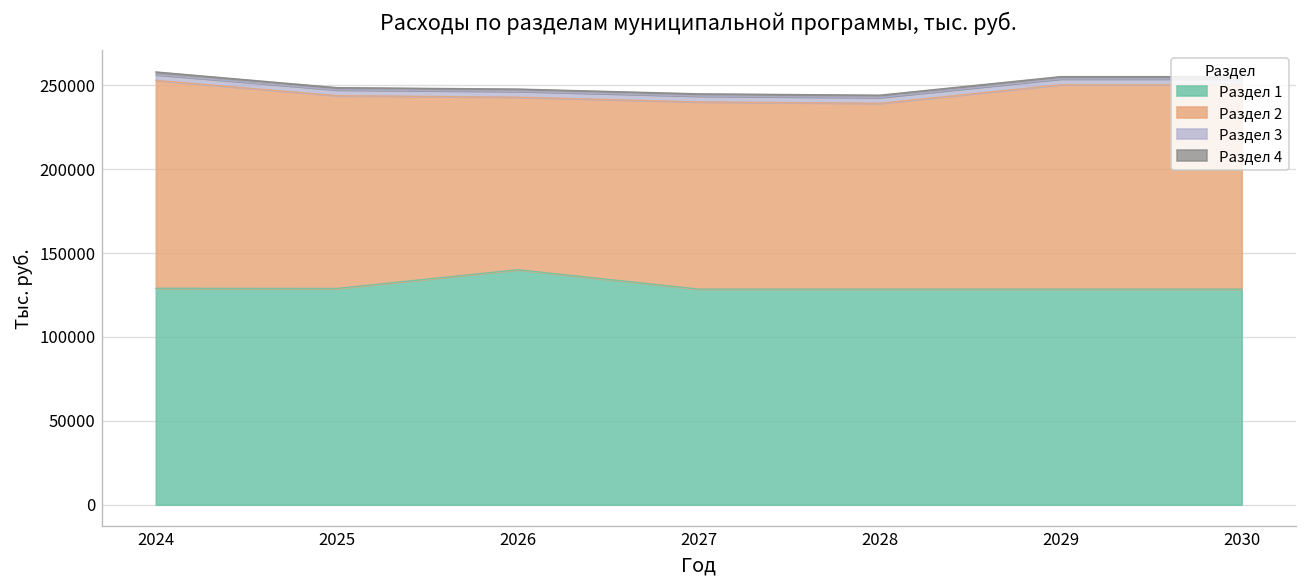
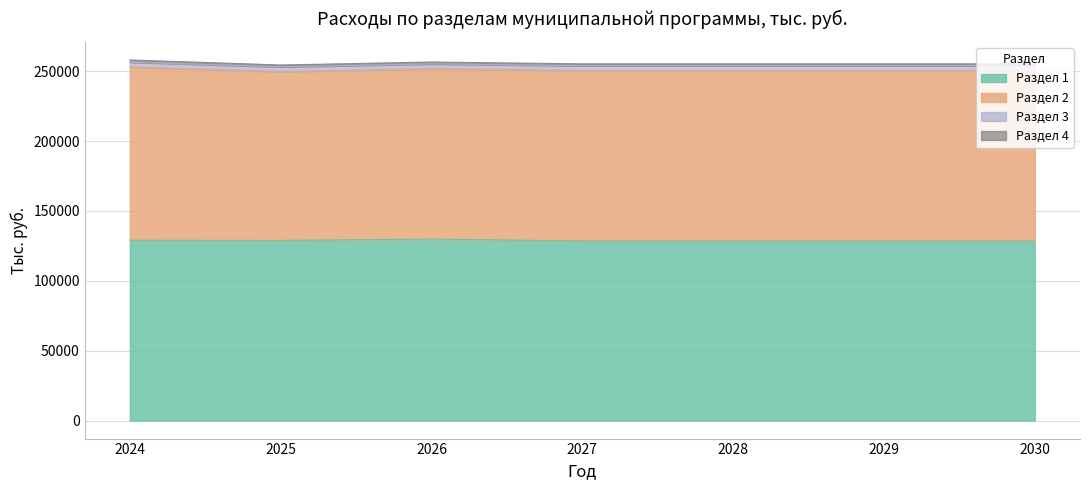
Раздел 2, 2025: 115000 -> 121000
Раздел 1, 2026: 140000 -> 130000
Раздел 2, 2026: 103000 -> 122000
Раздел 2, 2027: 112000 -> 122000
Раздел 2, 2028: 111000 -> 122000
